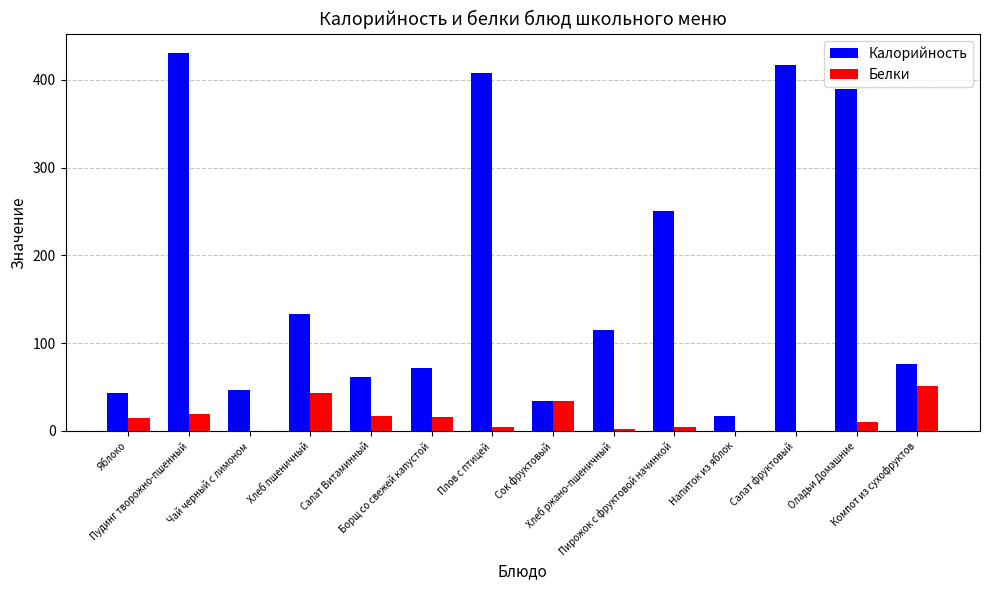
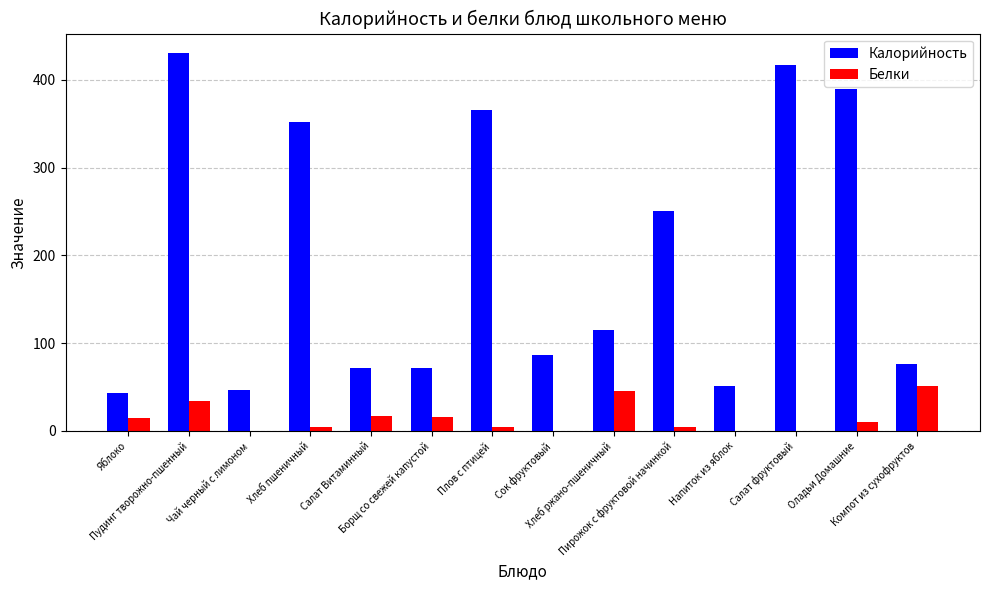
Белки, Пудинг творожно-пшенный: 20 -> 30
Калорийность, Хлеб пшеничный: 130 -> 350
Белки, Хлеб пшеничный: 40 -> 0
Калорийность, Салат Витаминный: 60 -> 70
Калорийность, Плов с птицей: 410 -> 370
Калорийность, Сок фруктовый: 30 -> 90
Белки, Сок фруктовый: 30 -> 0
Белки, Хлеб ржано-пшеничный: 0 -> 50
Калорийность, Напиток из яблок: 20 -> 50
